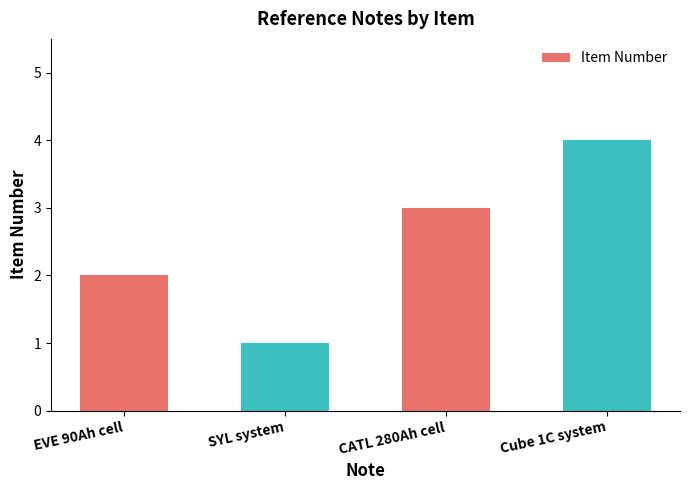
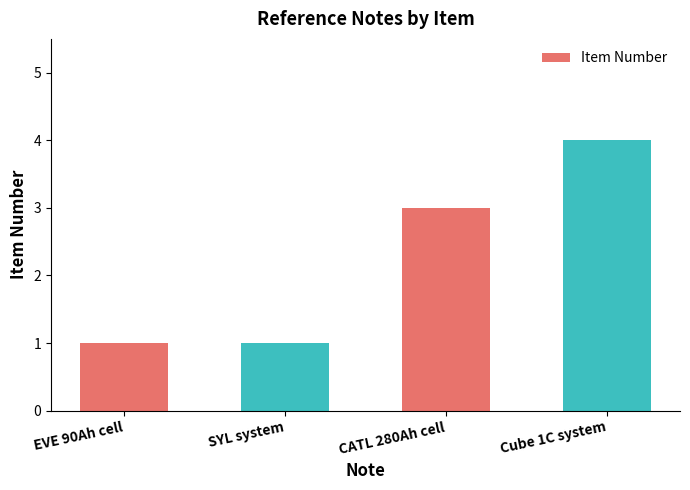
EVE 90Ah cell: 2 -> 1
